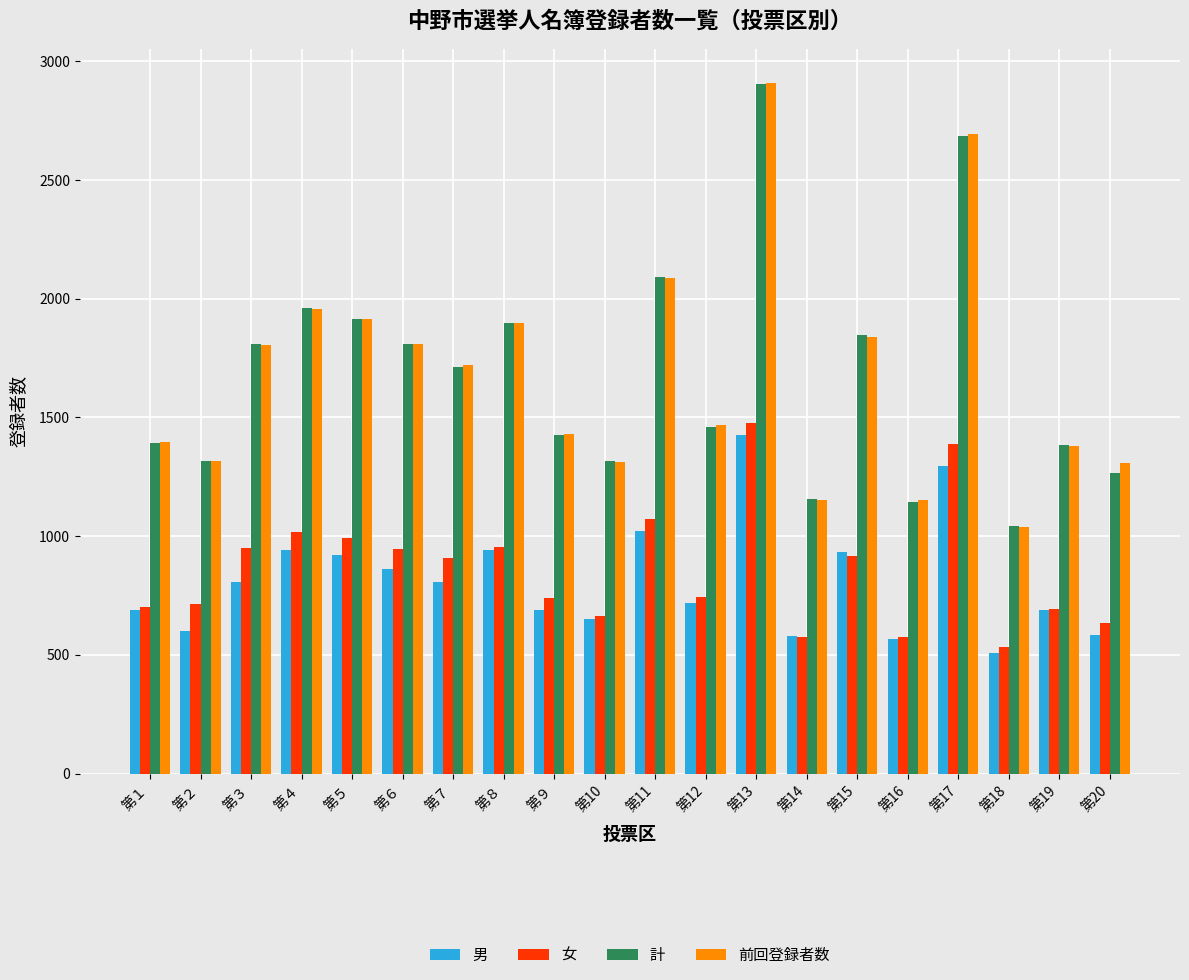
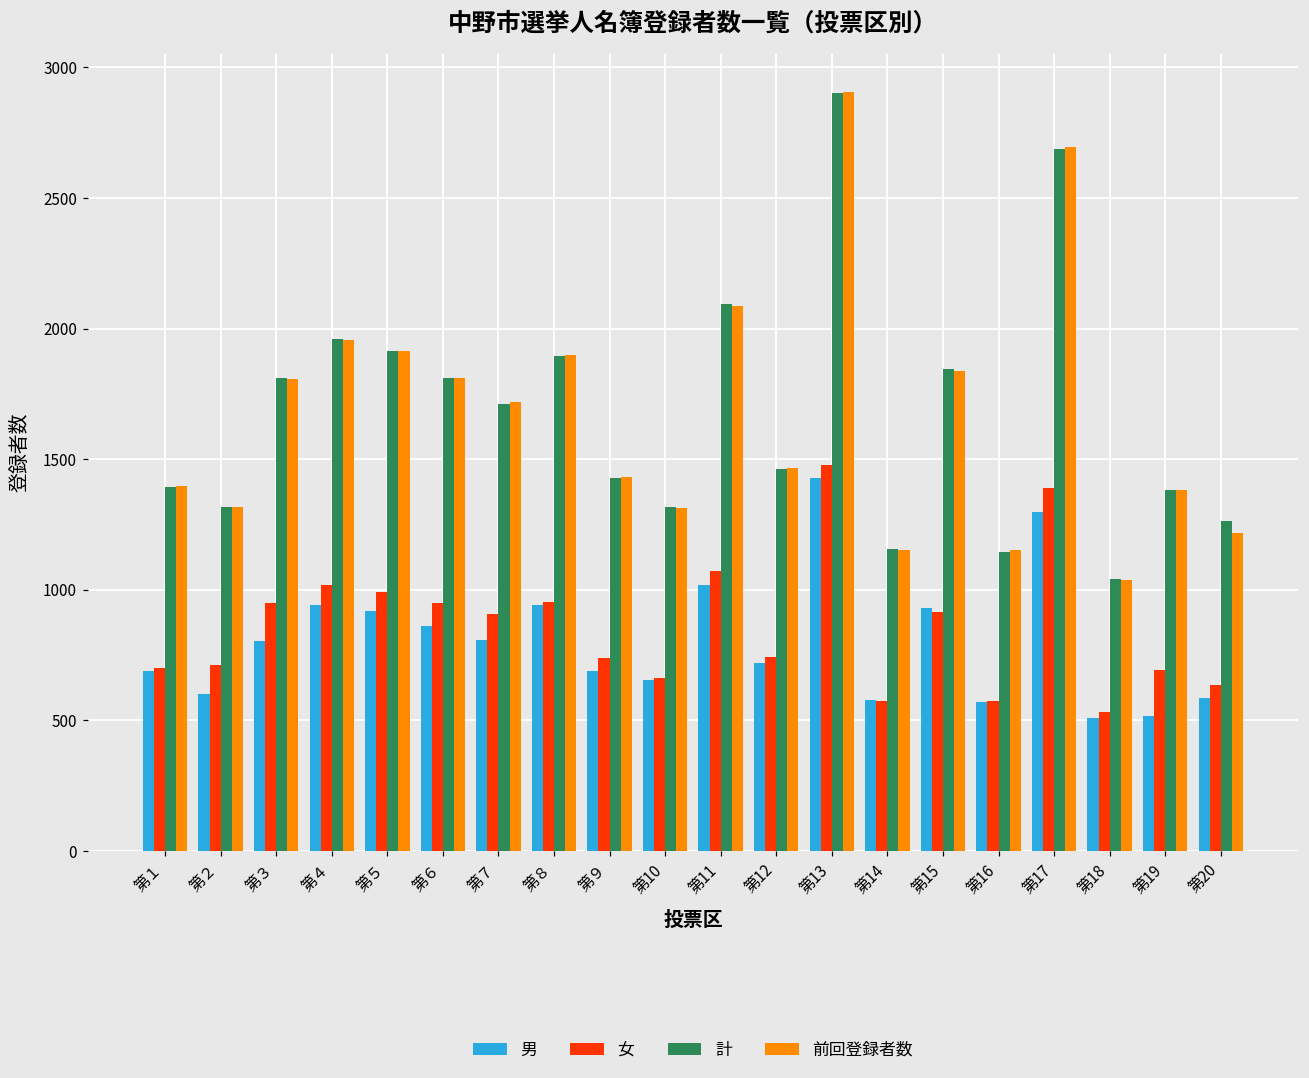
男, 第19: 690 -> 520
前回登録者数, 第20: 1310 -> 1220
